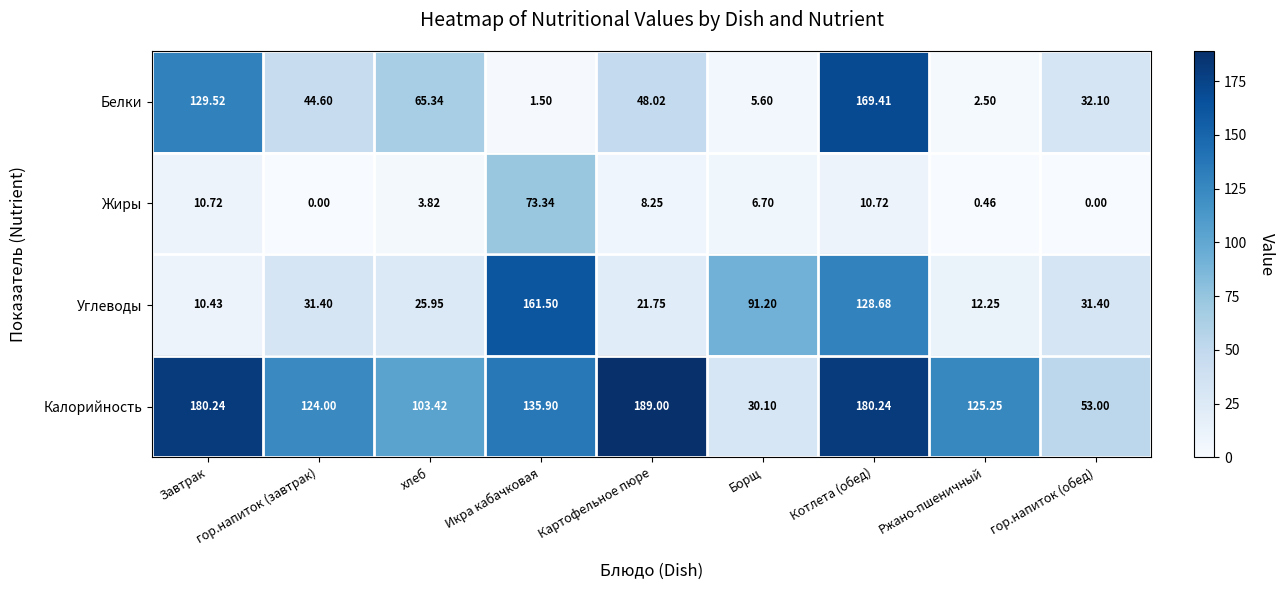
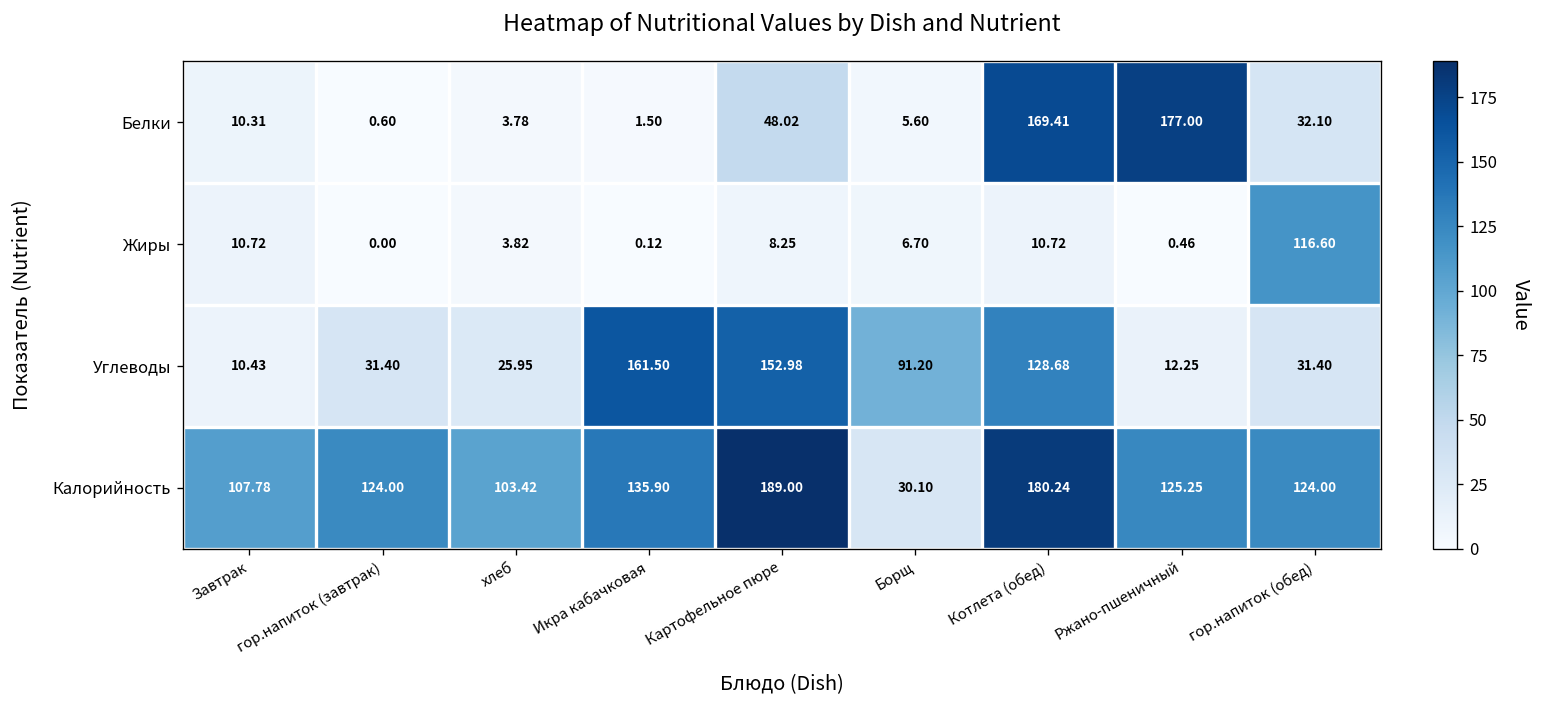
Белки, Завтрак: 129.52 -> 10.31
Белки, гор.напиток (завтрак): 44.60 -> 0.60
Белки, хлеб: 65.34 -> 3.78
Белки, Ржано-пшеничный: 2.50 -> 177.00
Жиры, Икра кабачковая: 73.34 -> 0.12
Жиры, гор.напиток (обед): 0.00 -> 116.60
Углеводы, Картофельное пюре: 21.75 -> 152.98
Калорийность, Завтрак: 180.24 -> 107.78
Калорийность, гор.напиток (обед): 53.00 -> 124.00
